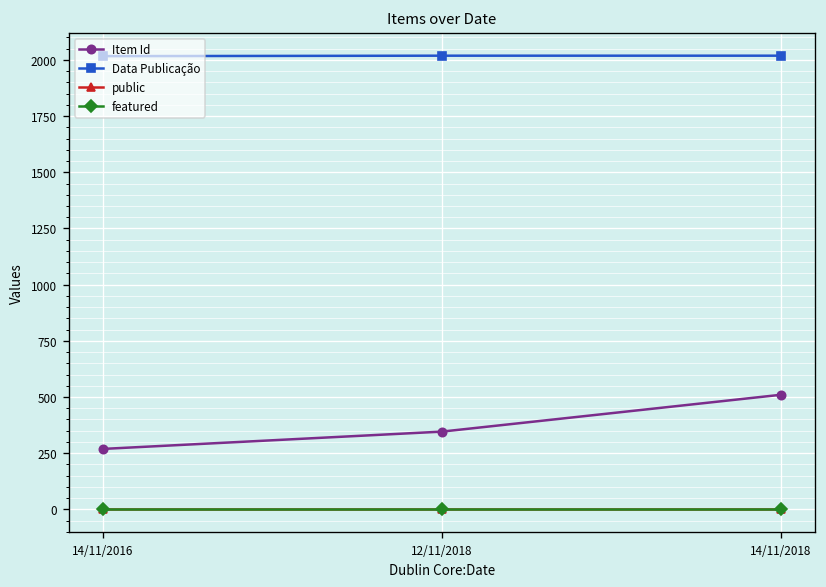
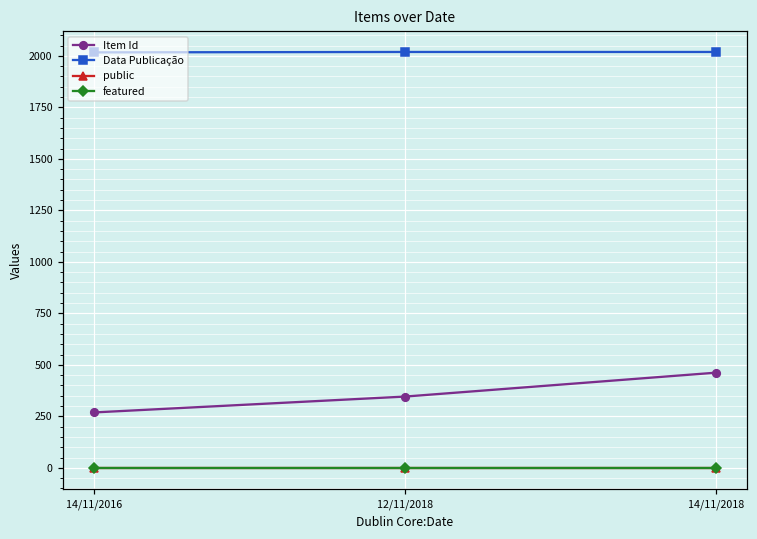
Item Id, 14/11/2018: 510 -> 460
